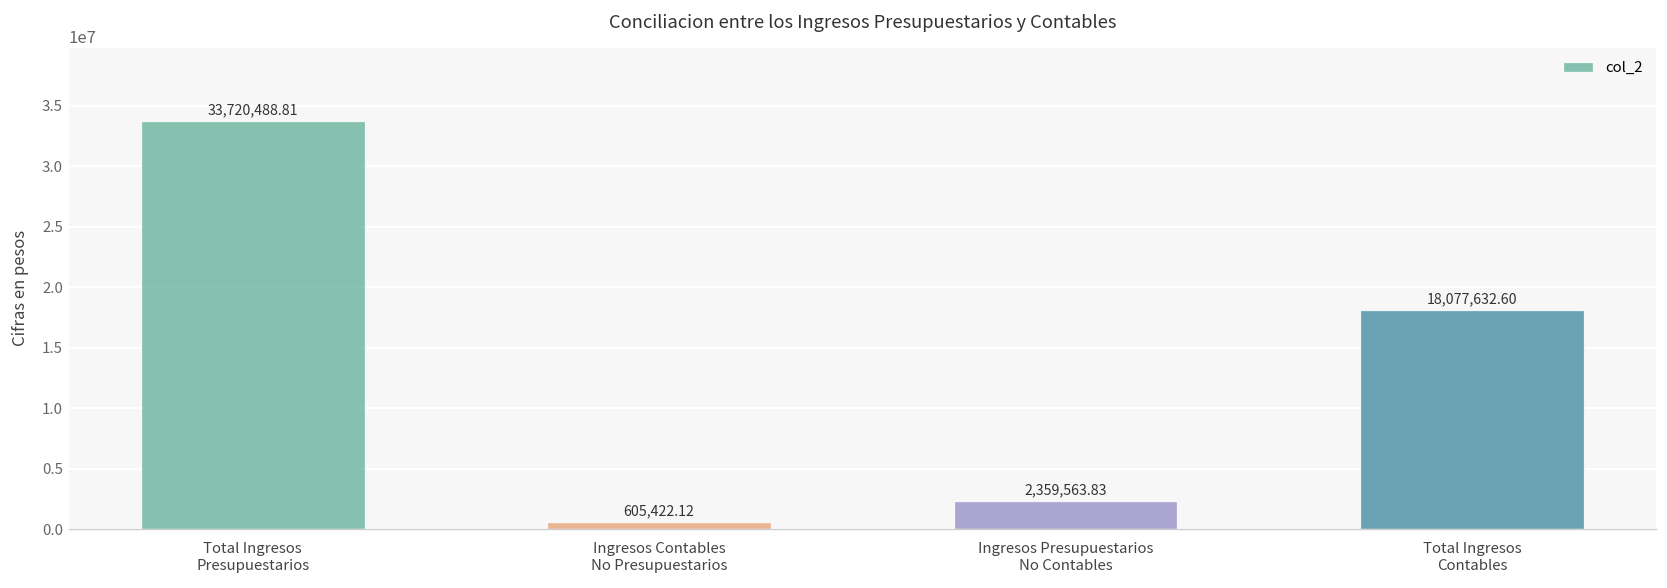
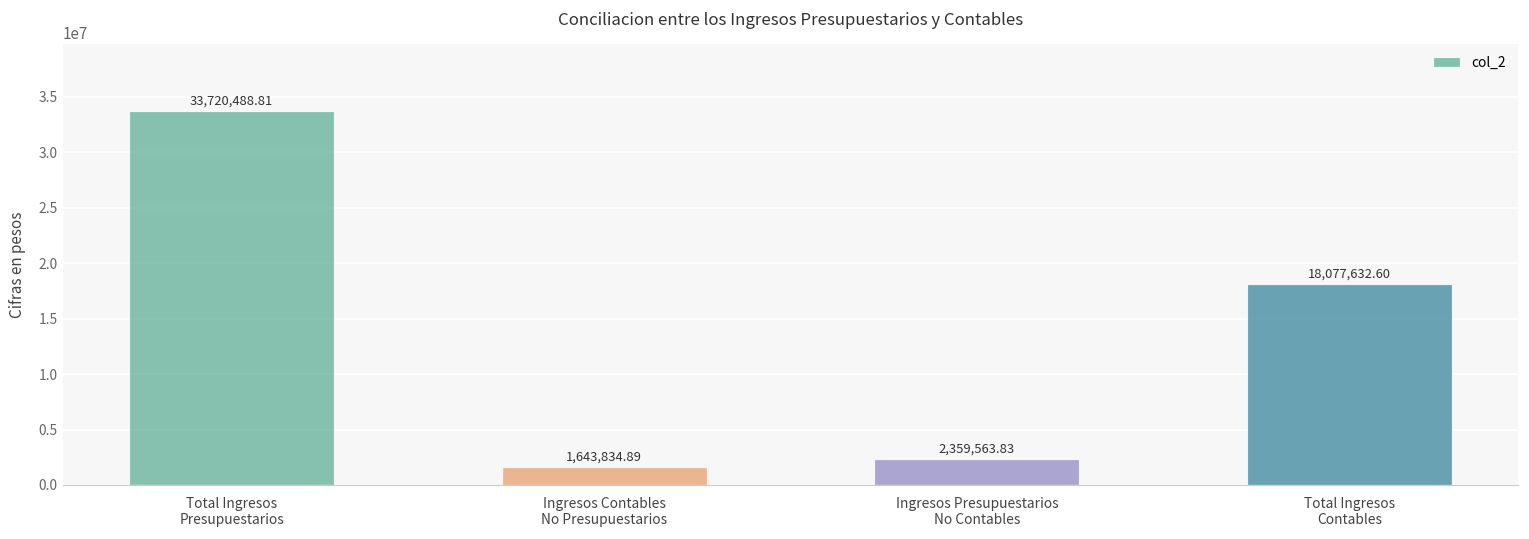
Ingresos Contables No Presupuestarios: 605,422.12 -> 1,643,834.89
